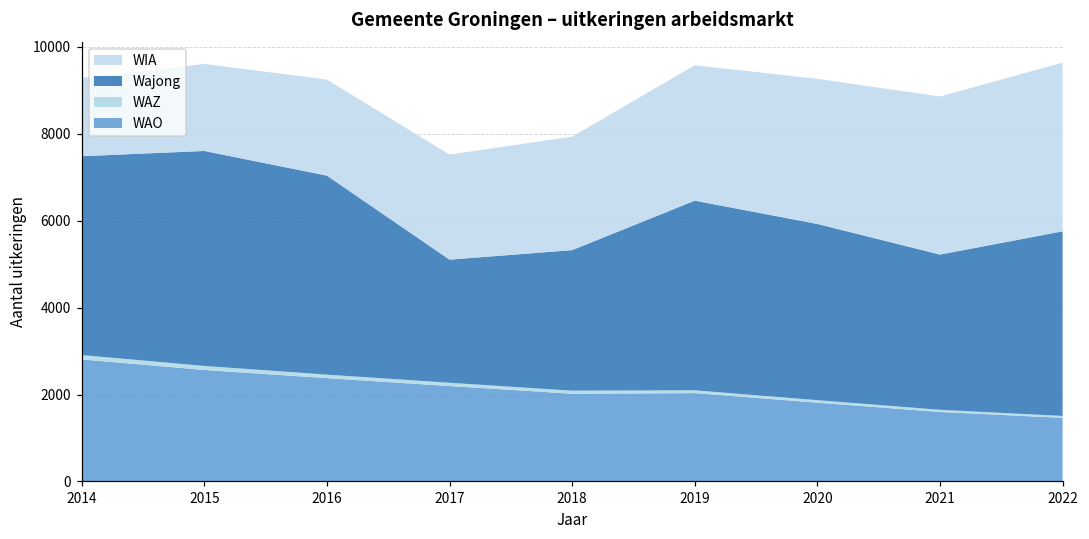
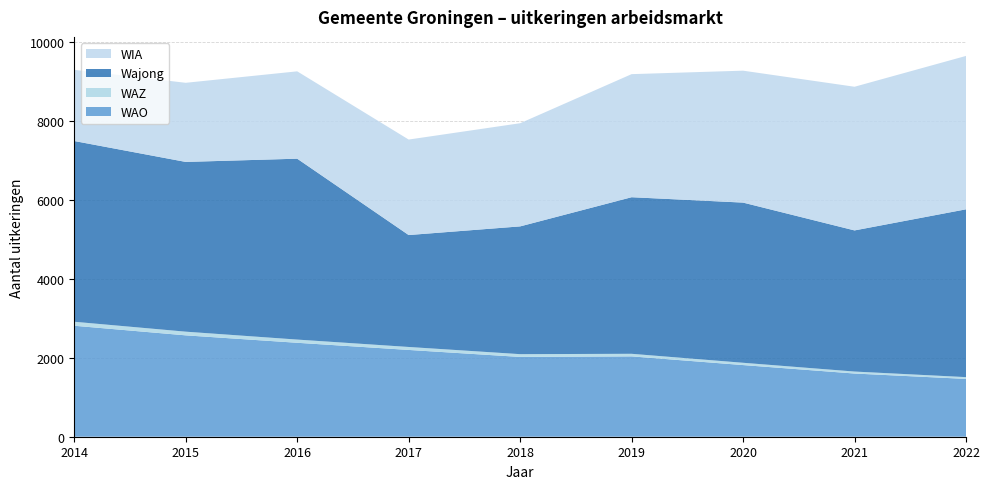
Wajong, 2015: 4900 -> 4300
Wajong, 2019: 4400 -> 4000
